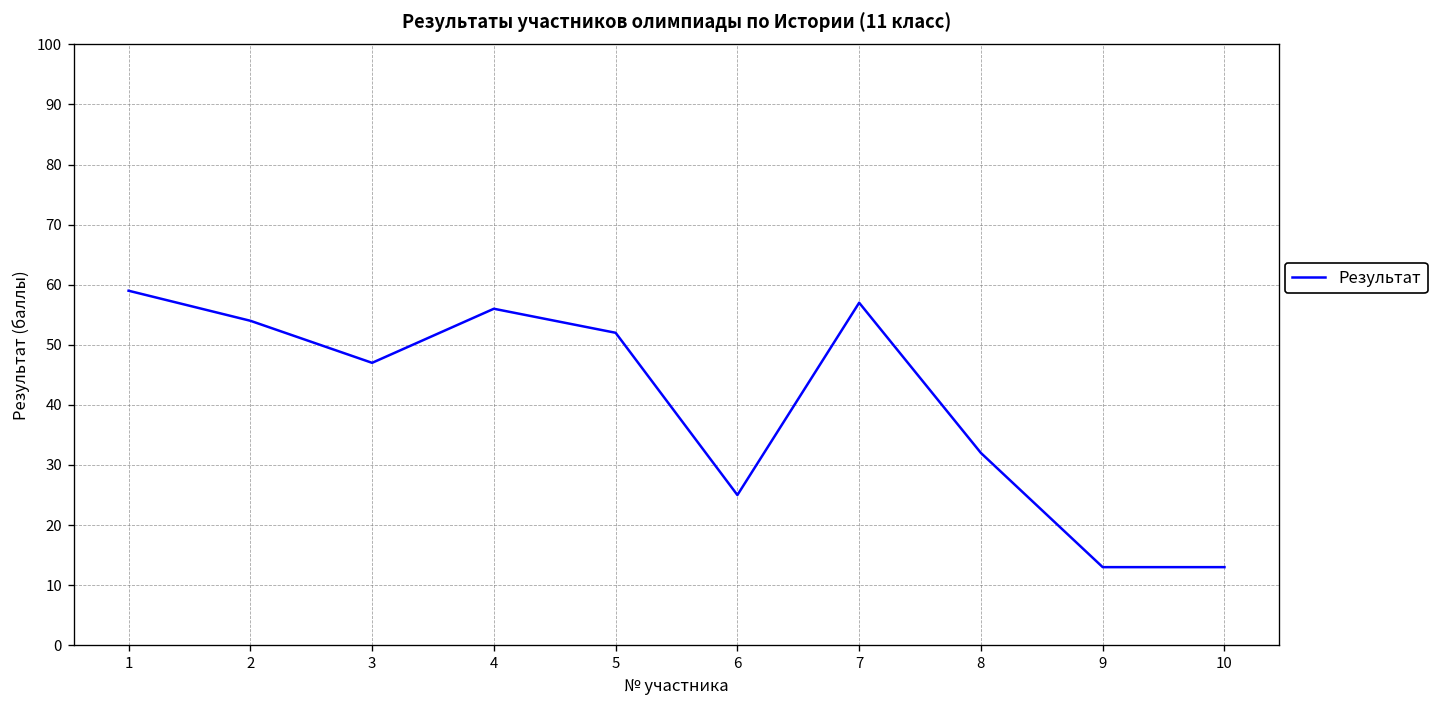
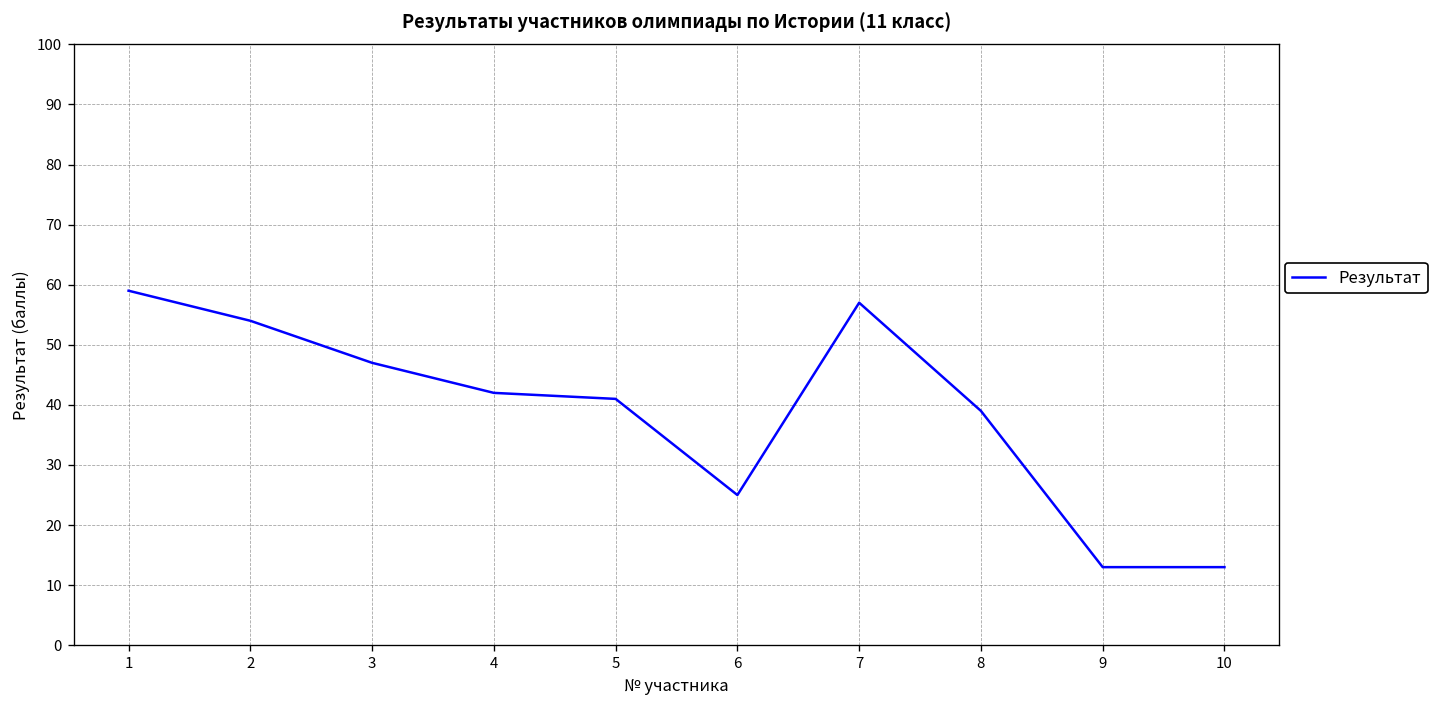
4: 56 -> 42
5: 52 -> 41
8: 32 -> 39
